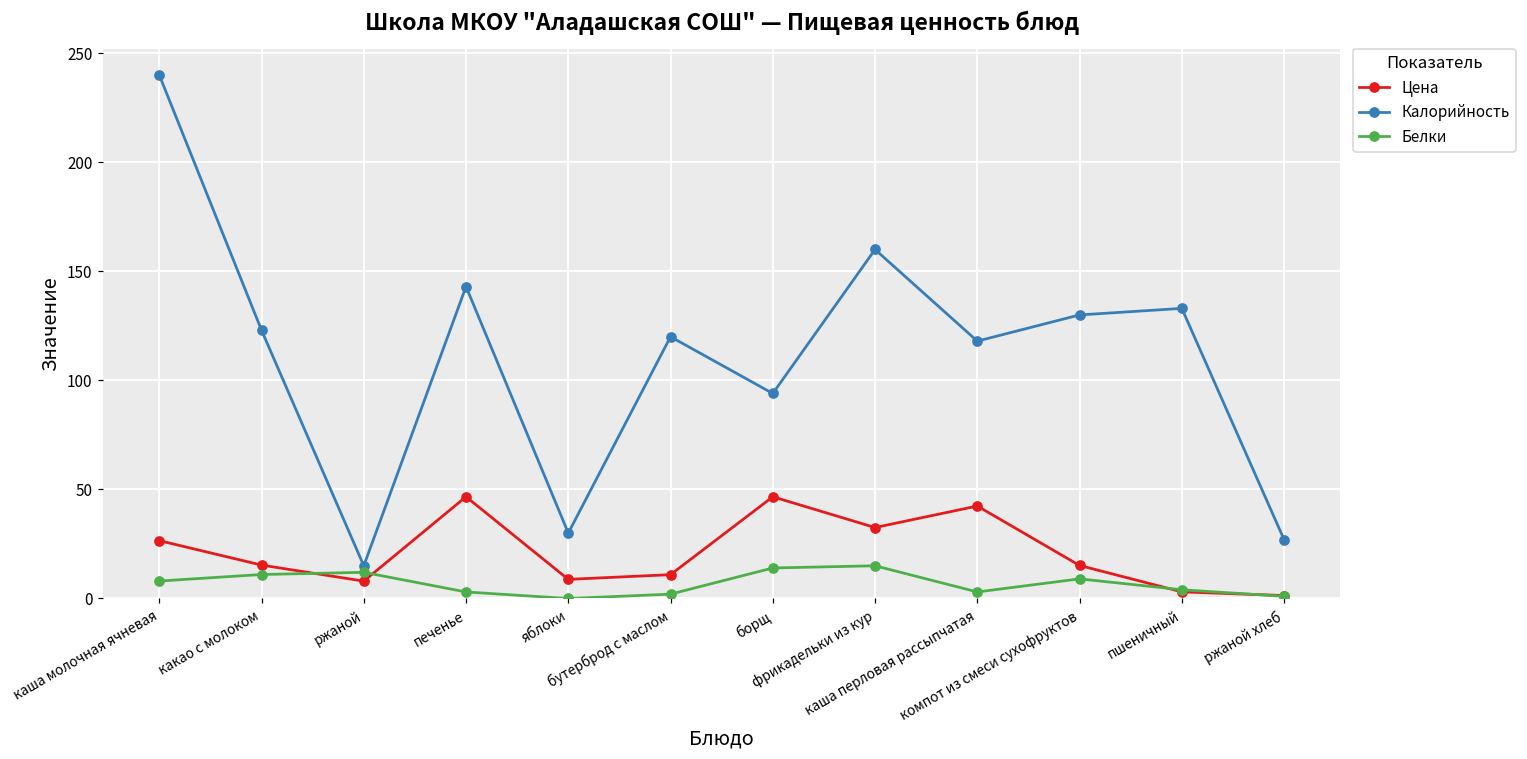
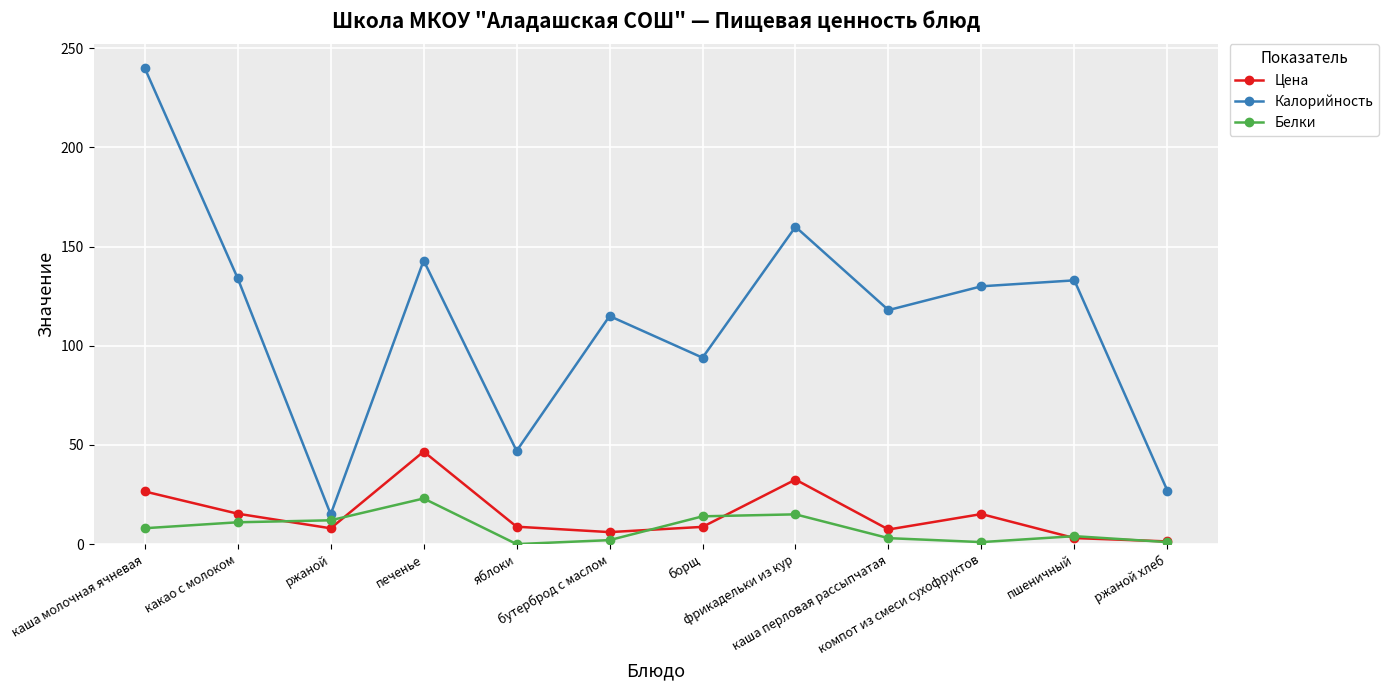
Калорийность, какао с молоком: 123 -> 134
Белки, печенье: 3 -> 23
Калорийность, яблоки: 30 -> 47
Цена, бутерброд с маслом: 11 -> 6
Калорийность, бутерброд с маслом: 120 -> 115
Цена, борщ: 47 -> 9
Цена, каша перловая рассыпчатая: 42 -> 7
Белки, компот из смеси сухофруктов: 9 -> 1
